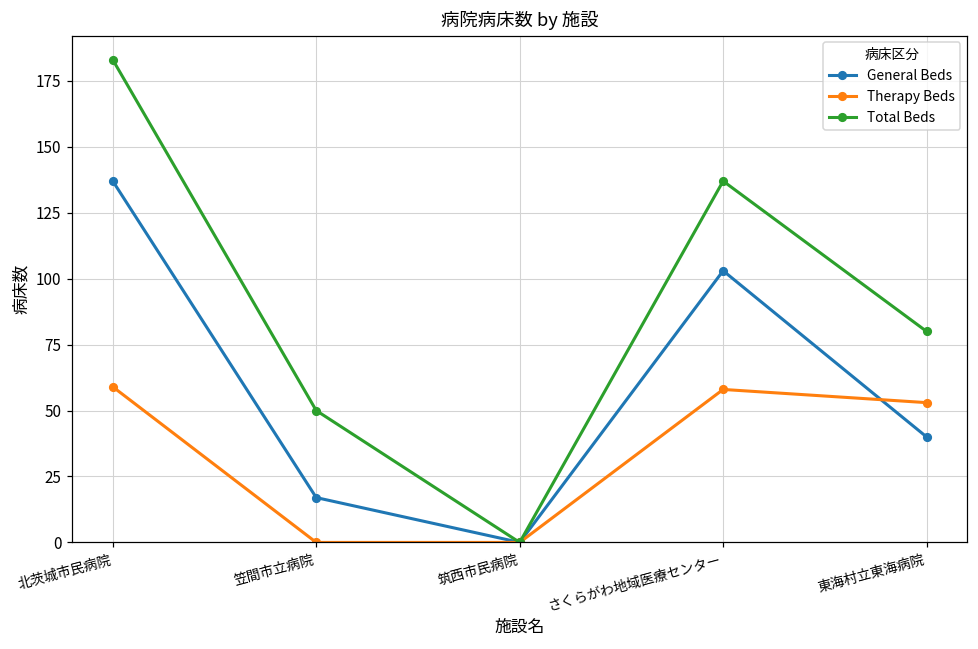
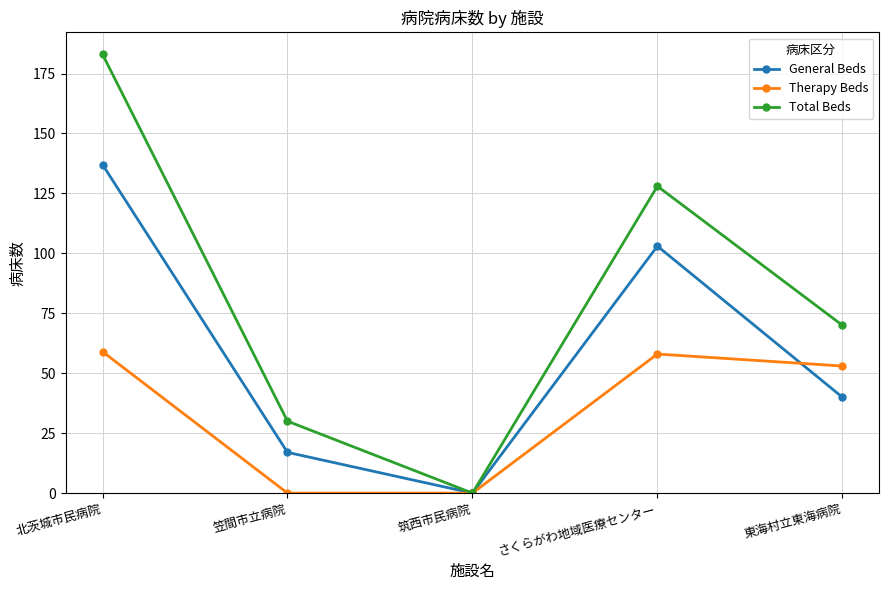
Total Beds, 笠間市立病院: 50 -> 30
Total Beds, さくらがわ地域医療センター: 137 -> 128
Total Beds, 東海村立東海病院: 80 -> 70
